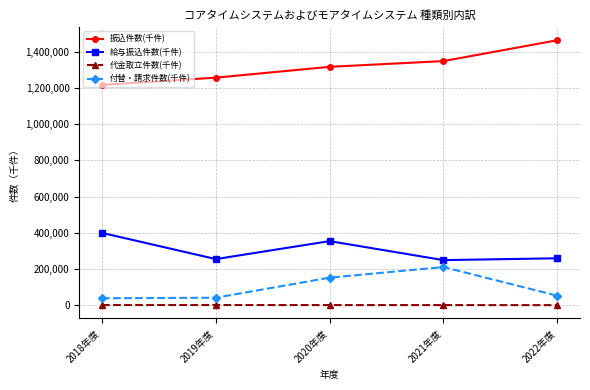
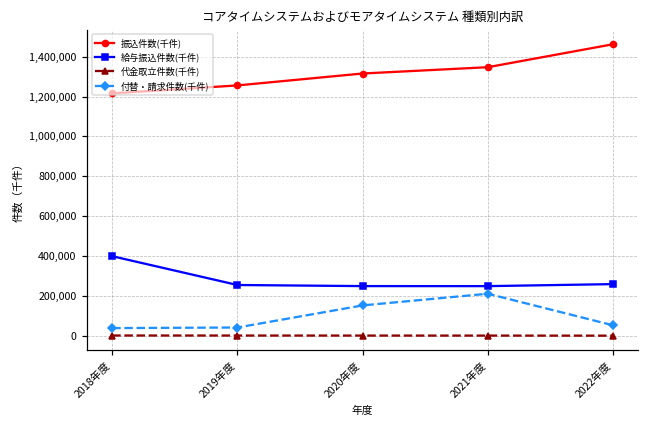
給与振込件数(千件), 2020年度: 350,000 -> 250,000
